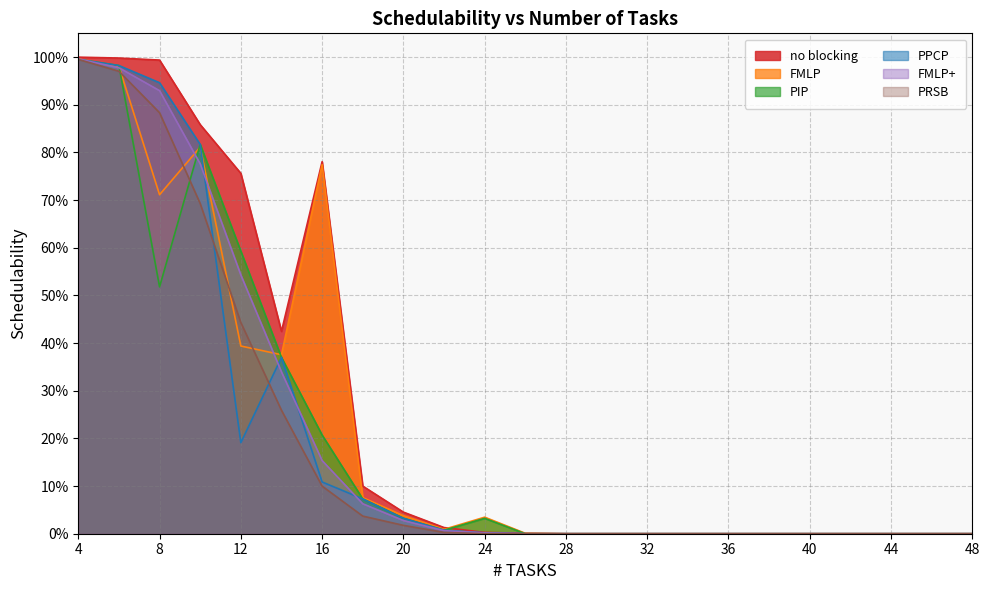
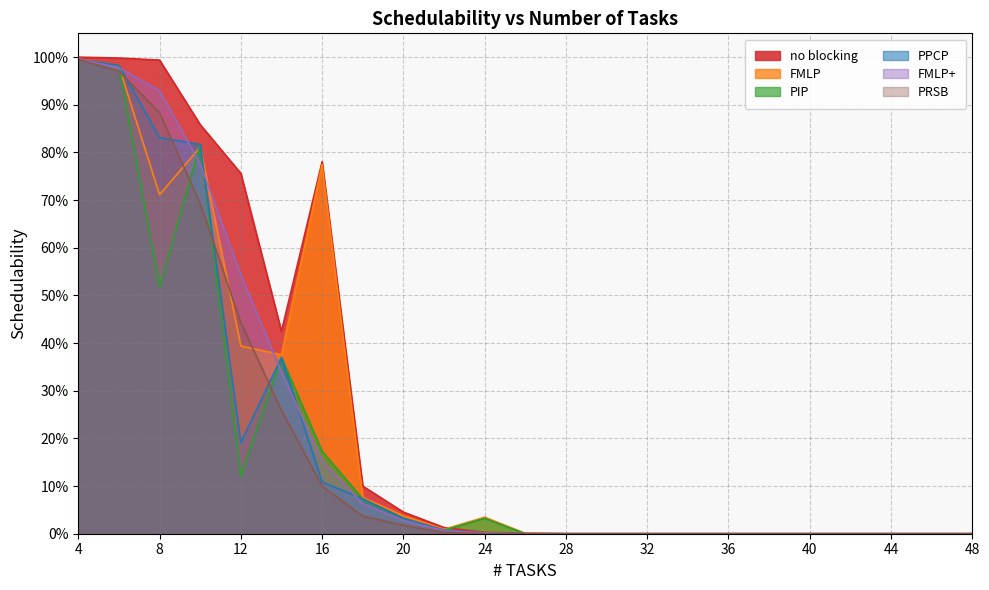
PPCP, 8: 95% -> 83%
PIP, 12: 59% -> 12%
PIP, 16: 21% -> 17%
